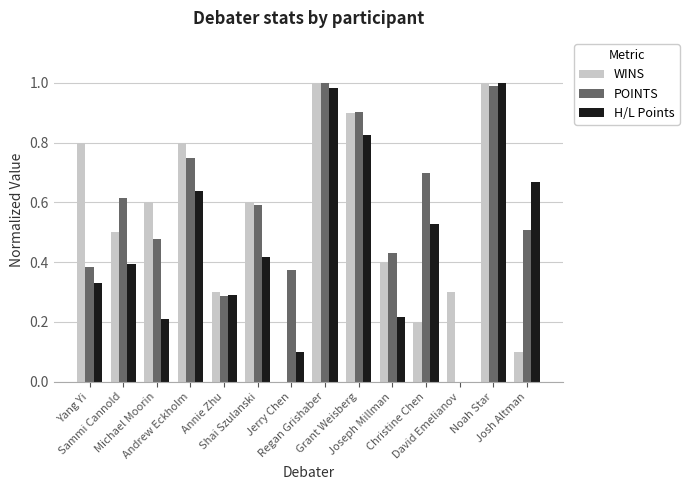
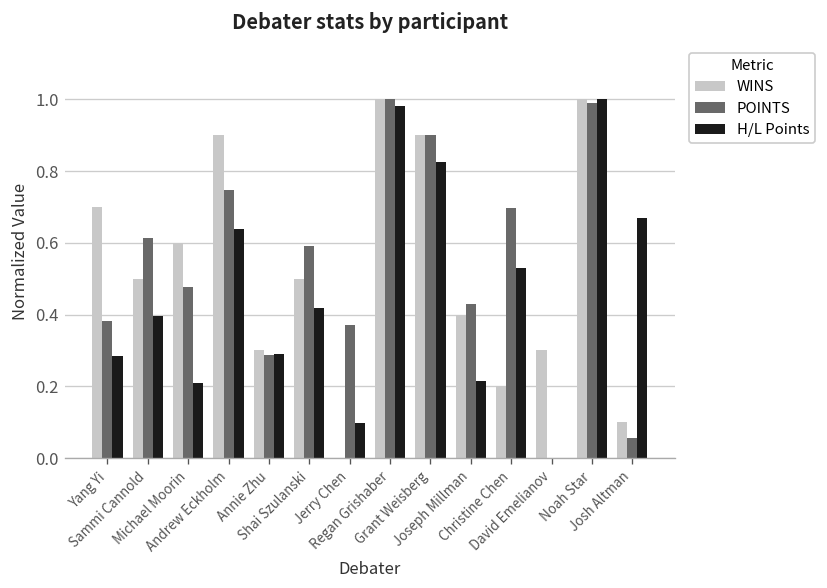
WINS, Yang Yi: 0.80 -> 0.70
H/L Points, Yang Yi: 0.33 -> 0.28
WINS, Andrew Eckholm: 0.80 -> 0.90
WINS, Shai Szulanski: 0.60 -> 0.50
POINTS, Josh Altman: 0.51 -> 0.05
